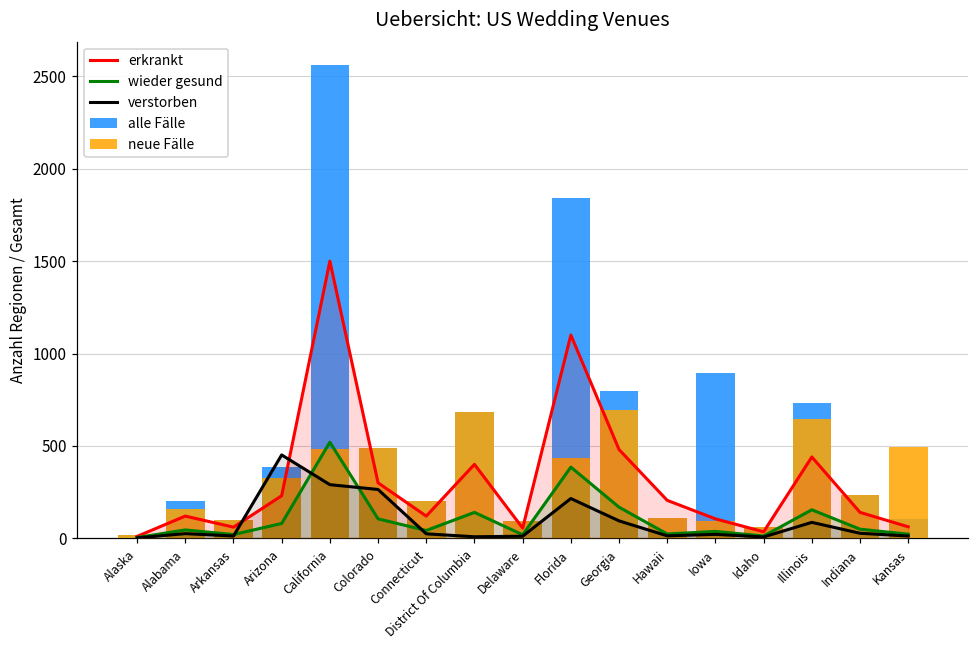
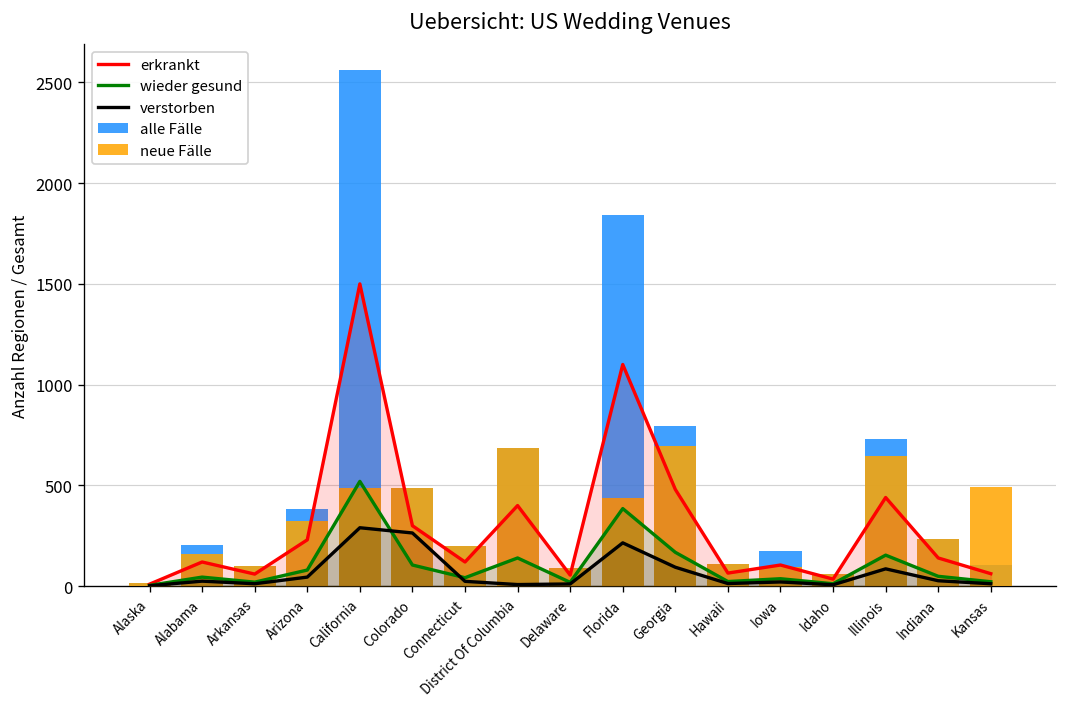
verstorben, Arizona: 450 -> 50
erkrankt, Hawaii: 210 -> 70
alle Fälle, Iowa: 900 -> 180
